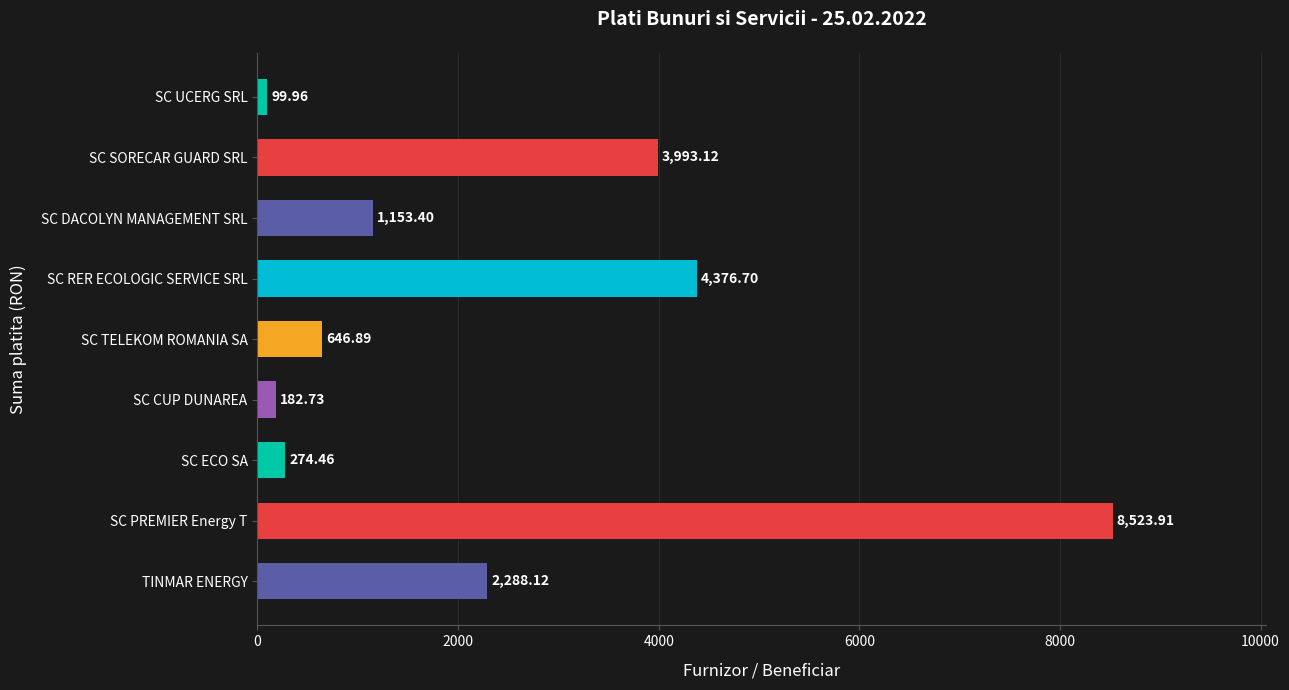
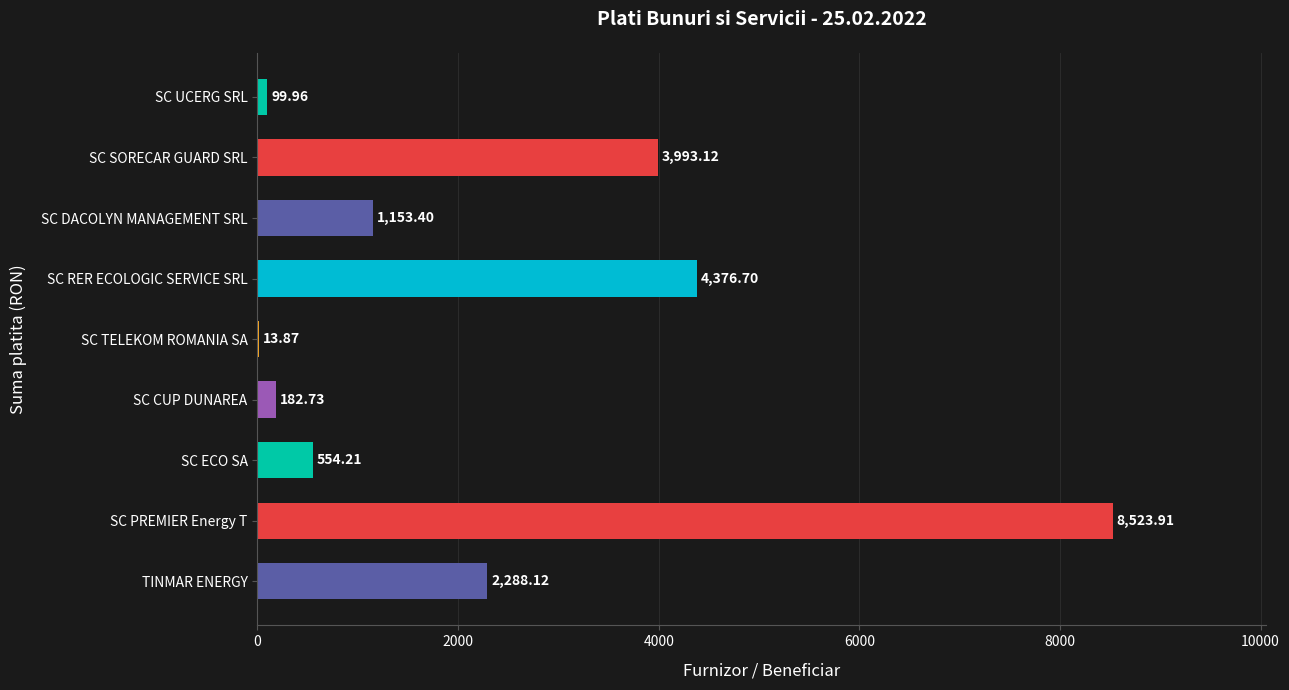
SC TELEKOM ROMANIA SA: 646.89 -> 13.87
SC ECO SA: 274.46 -> 554.21
